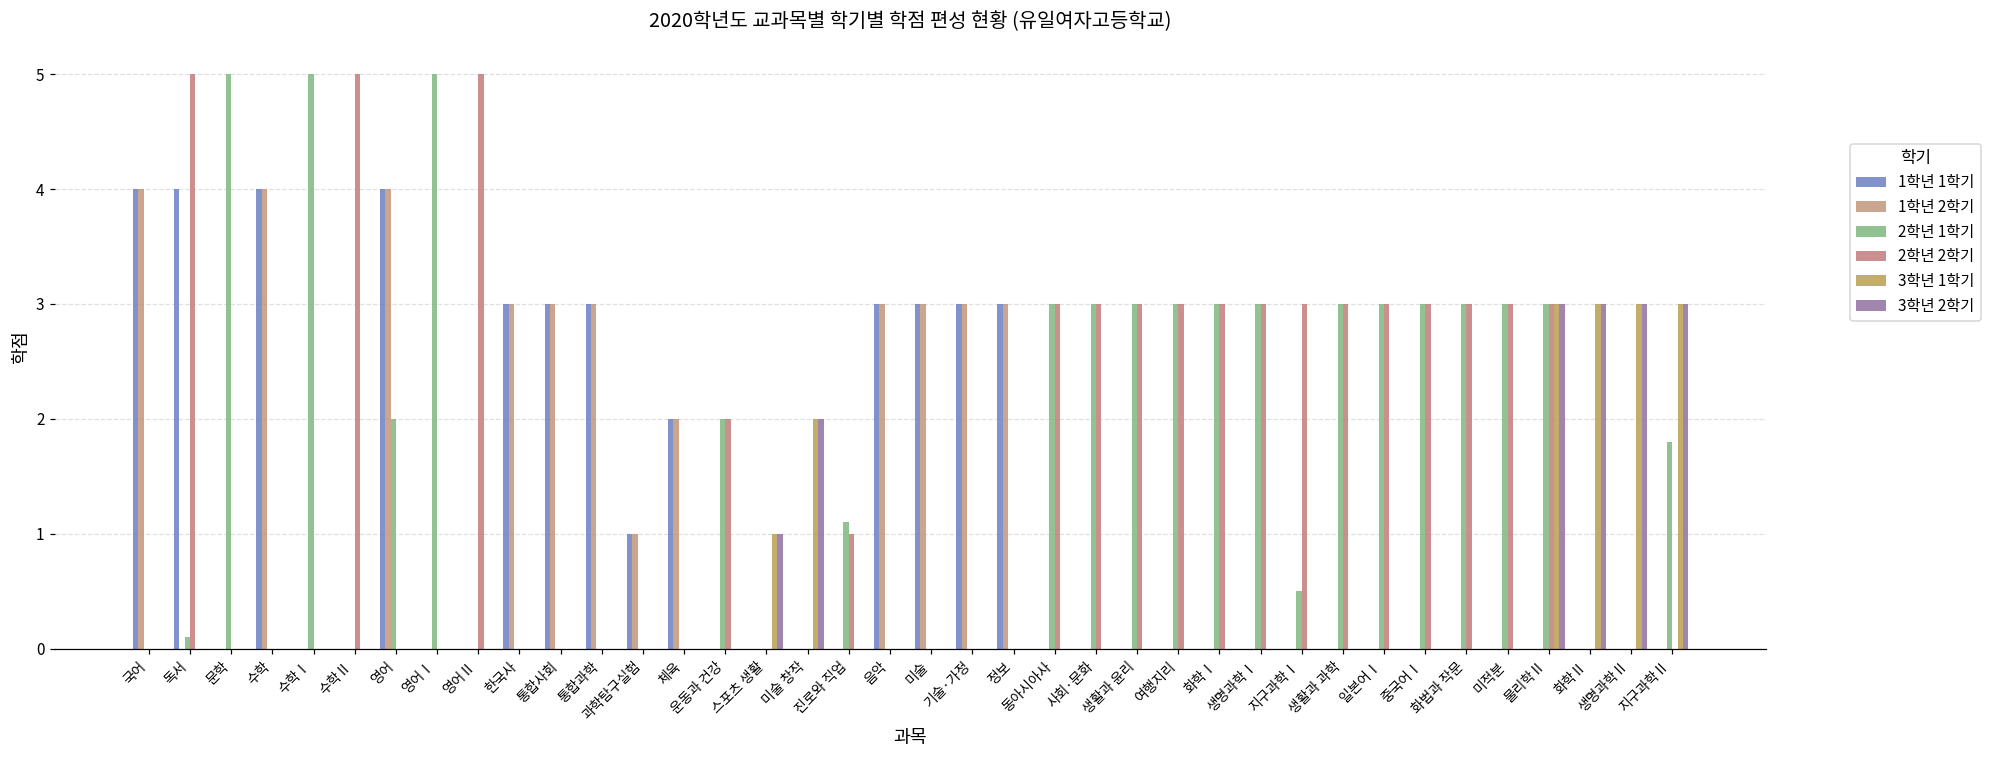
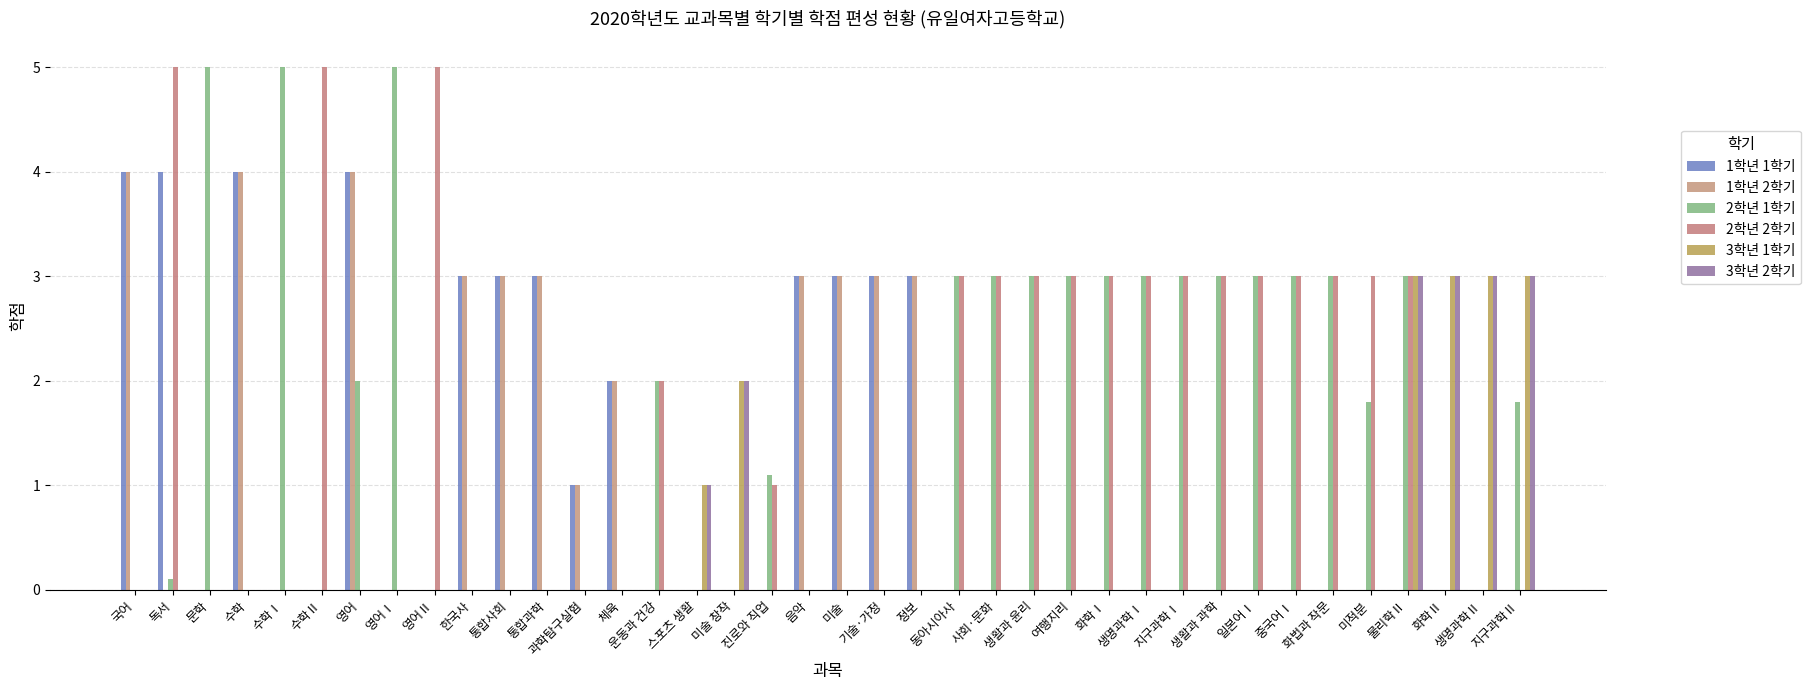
2학년 1학기, 지구과학Ⅰ: 0.5 -> 3.0
2학년 1학기, 미적분: 3.0 -> 1.8
